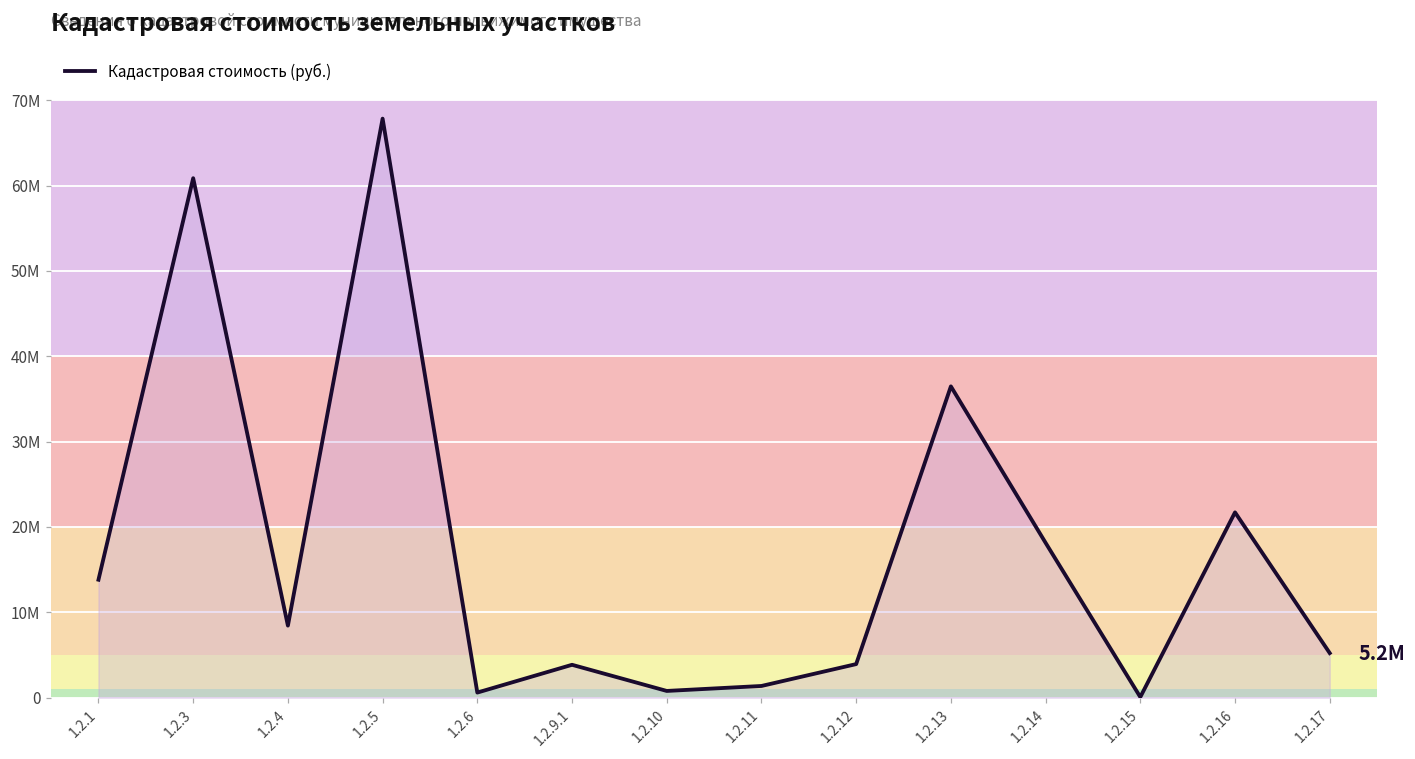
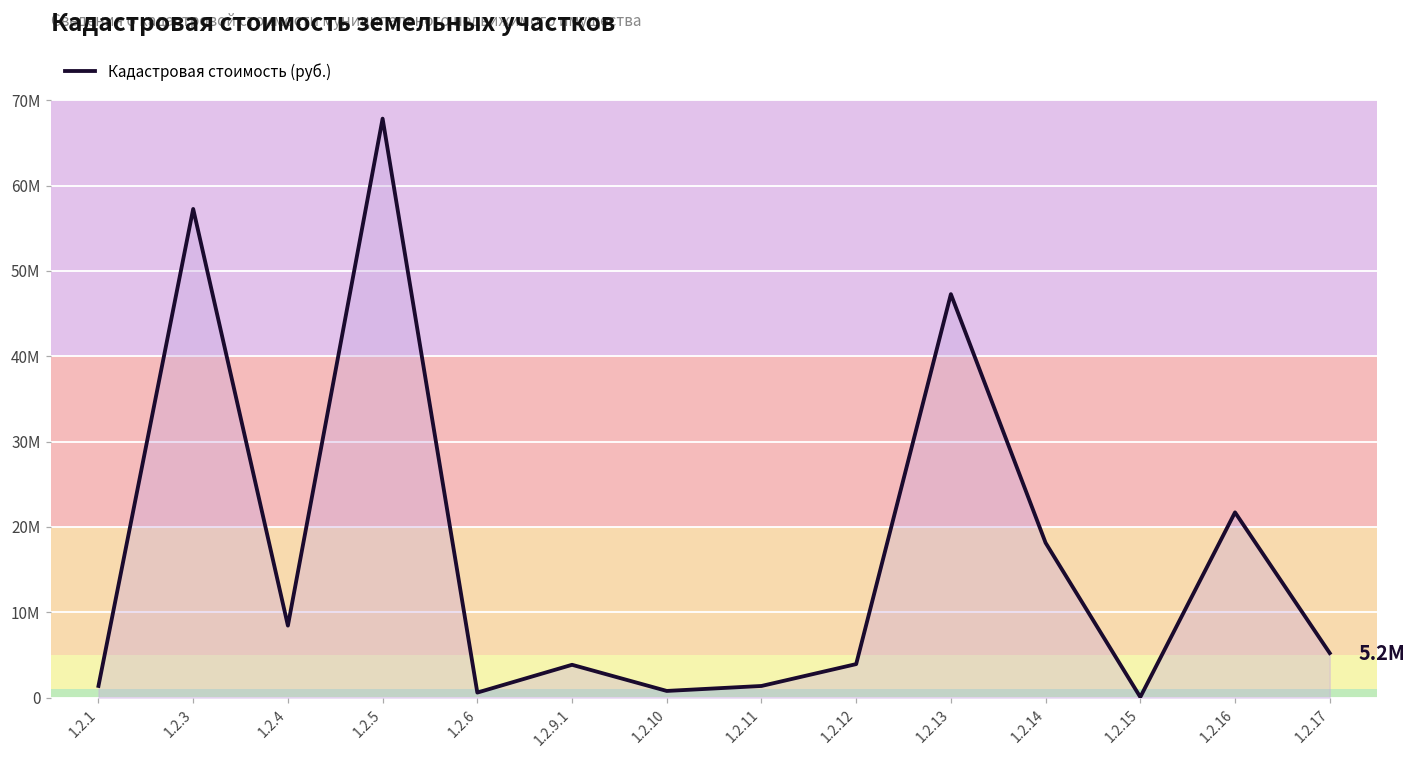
1.2.1: 14000000 -> 1000000
1.2.3: 61000000 -> 57000000
1.2.13: 36000000 -> 47000000
